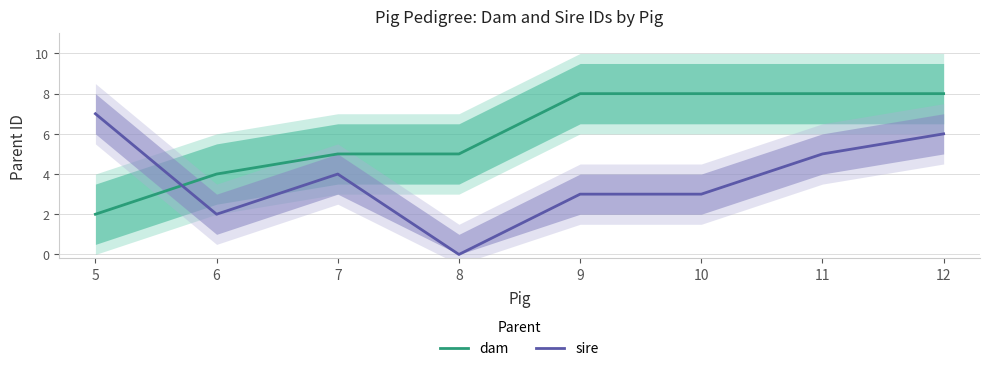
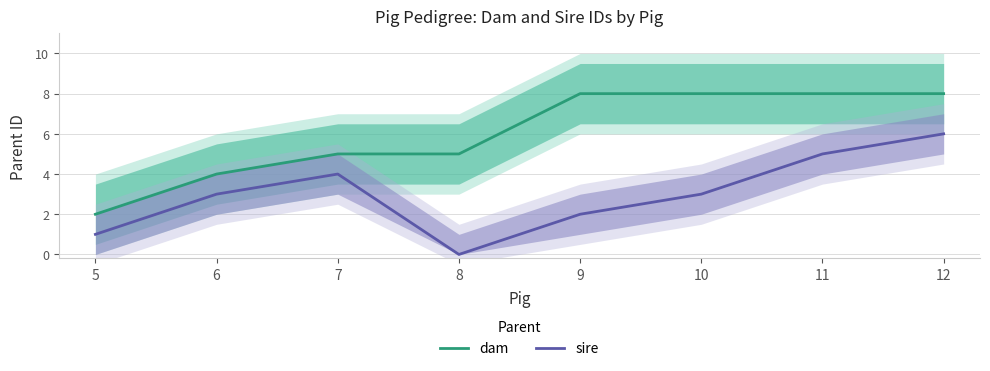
sire, 5: 7 -> 1
sire, 6: 2 -> 3
sire, 9: 3 -> 2
